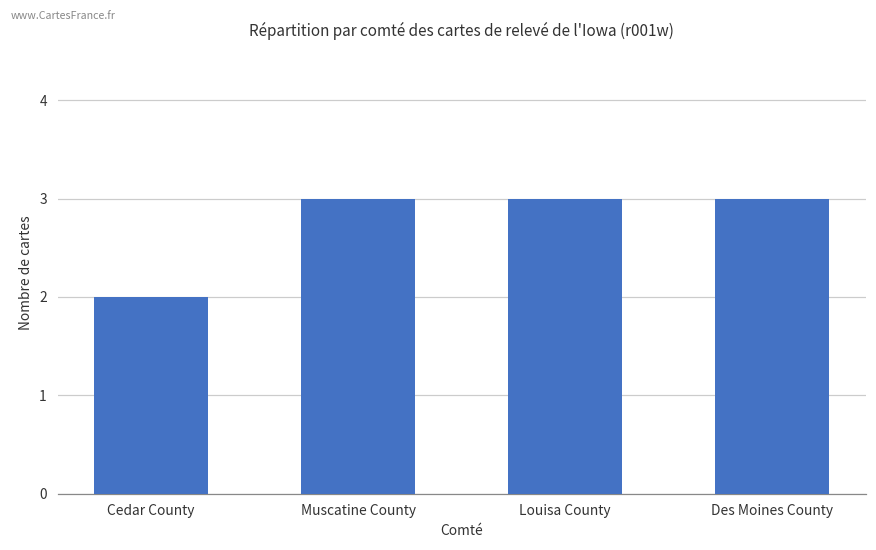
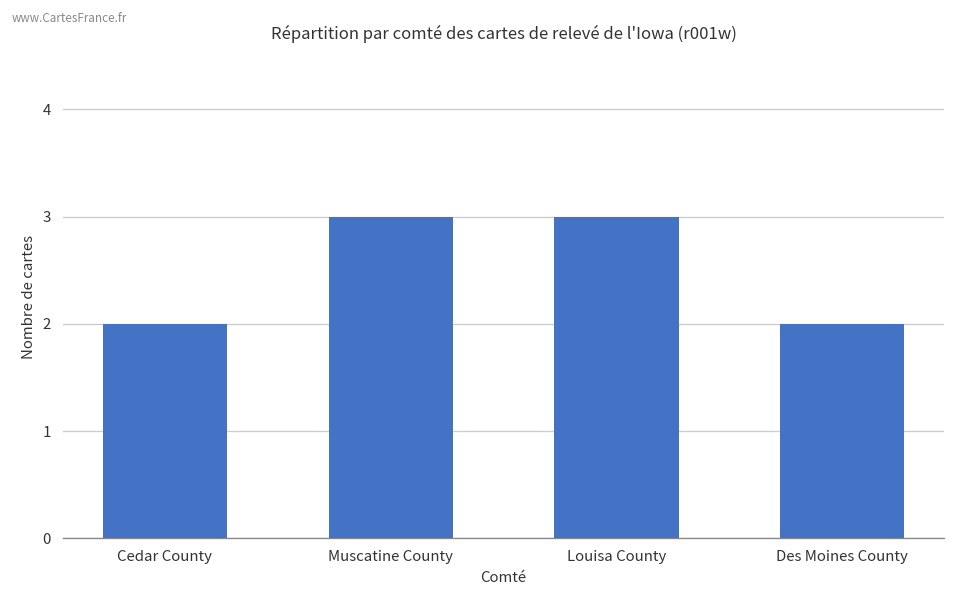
Des Moines County: 3 -> 2
